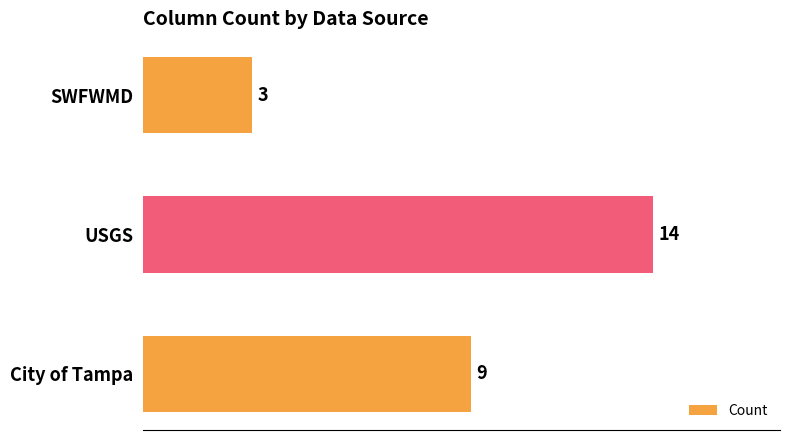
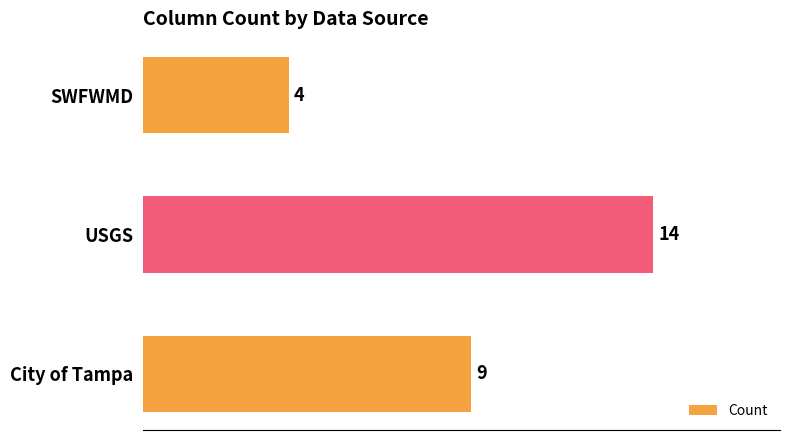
SWFWMD: 3 -> 4
